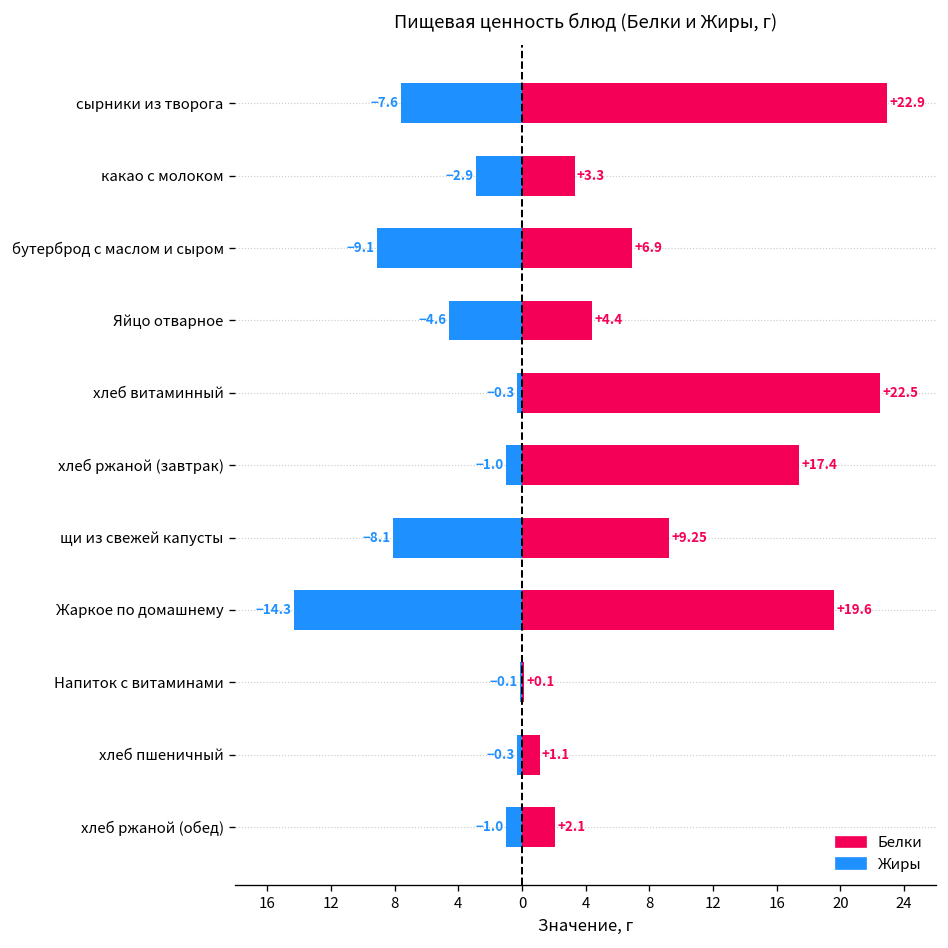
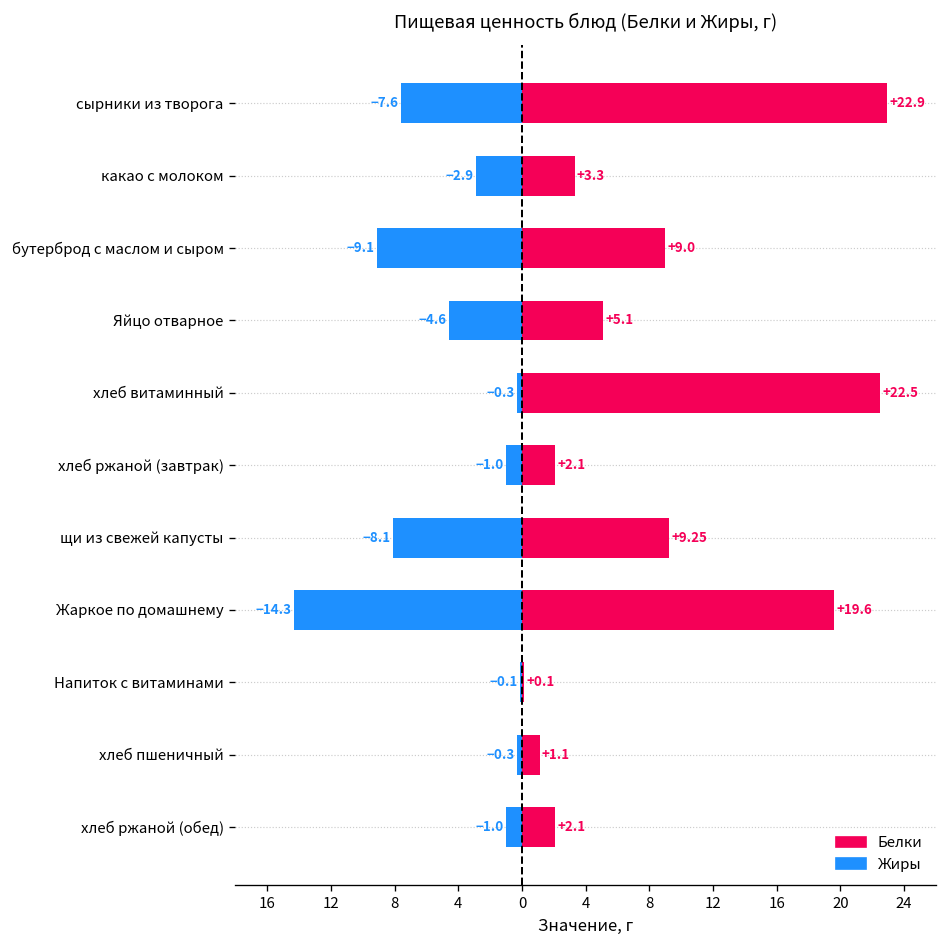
Белки, бутерброд с маслом и сыром: +6.9 -> +9.0
Белки, Яйцо отварное: +4.4 -> +5.1
Белки, хлеб ржаной (завтрак): +17.4 -> +2.1
